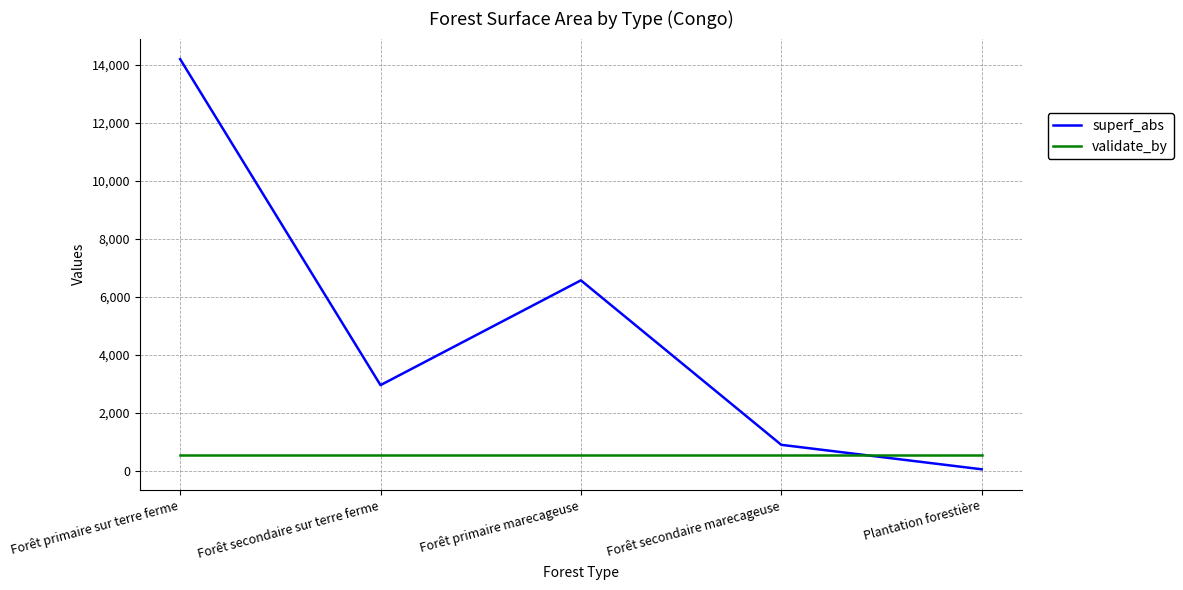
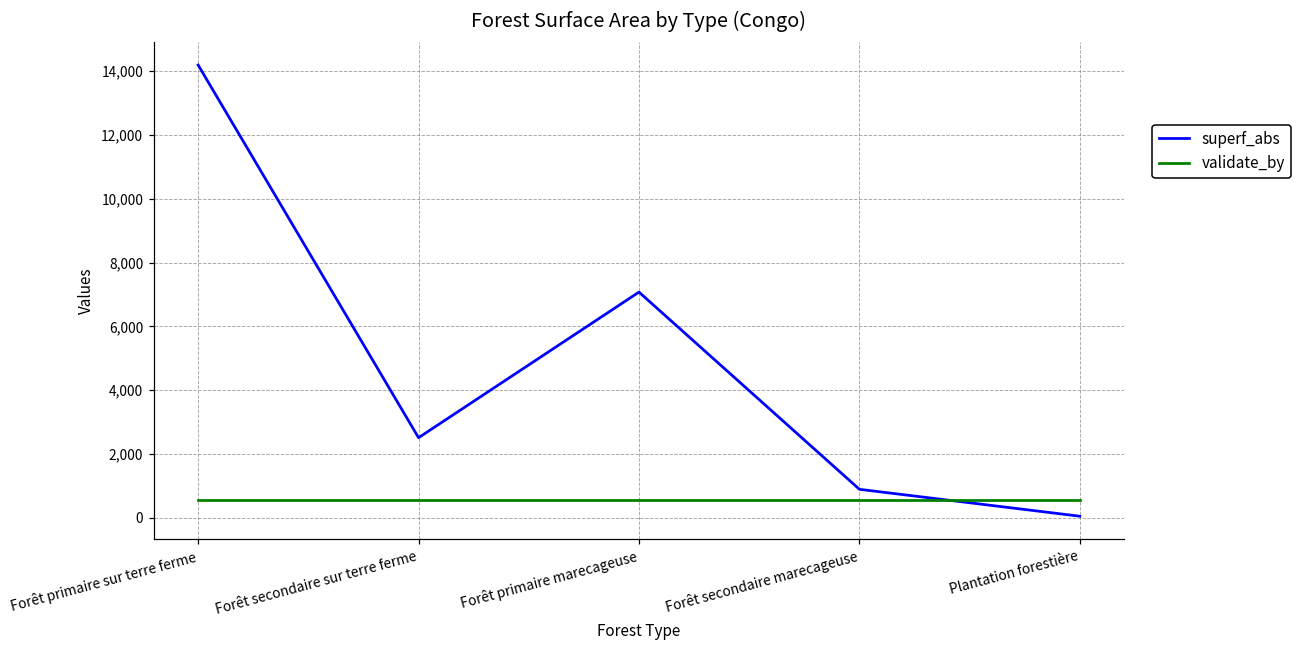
superf_abs, Forêt secondaire sur terre ferme: 2,900 -> 2,500
superf_abs, Forêt primaire marecageuse: 6,600 -> 7,100
